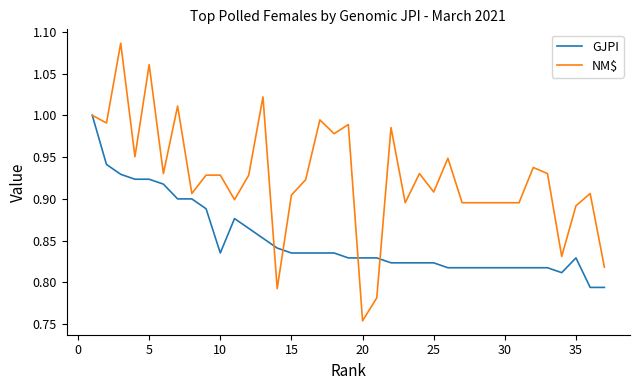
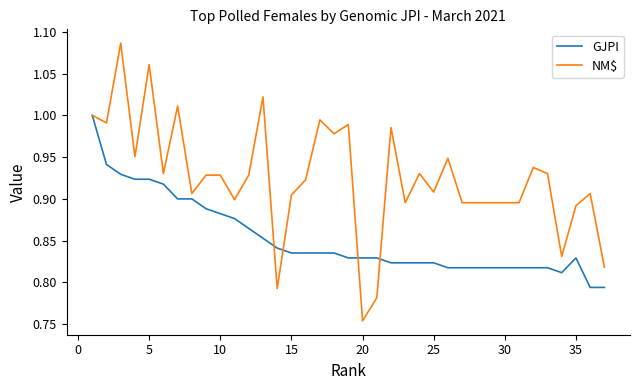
GJPI, 10: 0.84 -> 0.88
